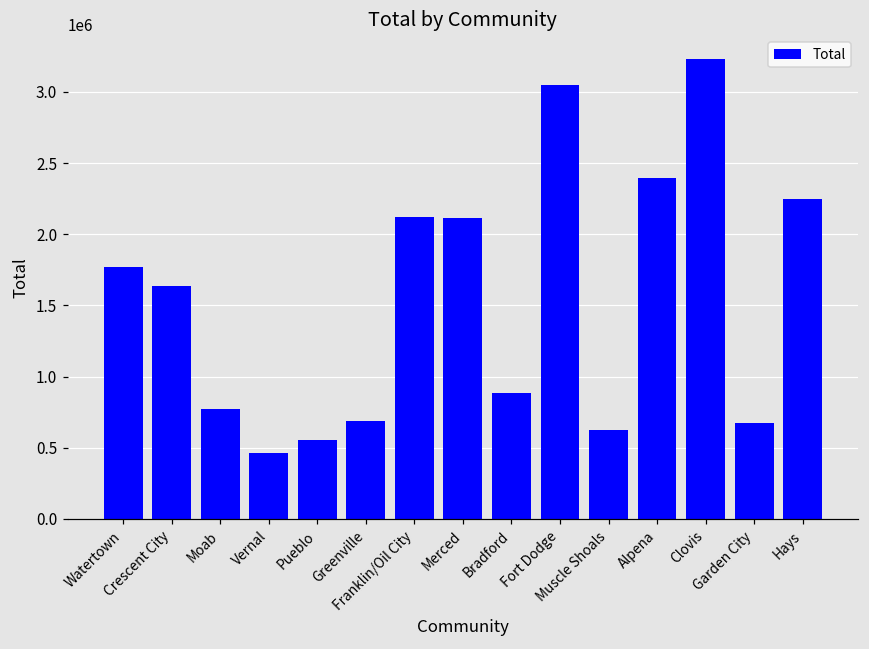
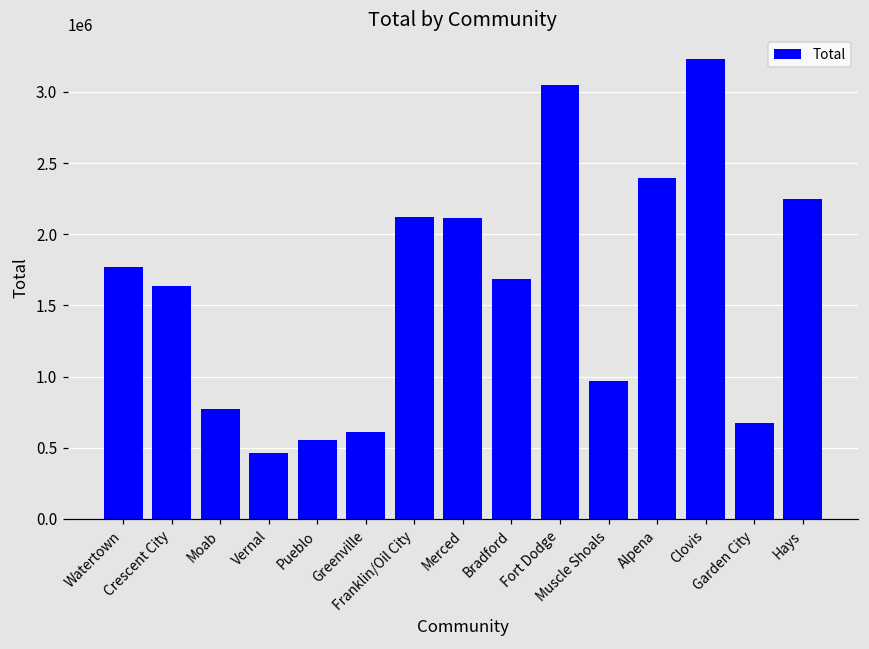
Greenville: 690000 -> 610000
Bradford: 890000 -> 1680000
Muscle Shoals: 630000 -> 970000
